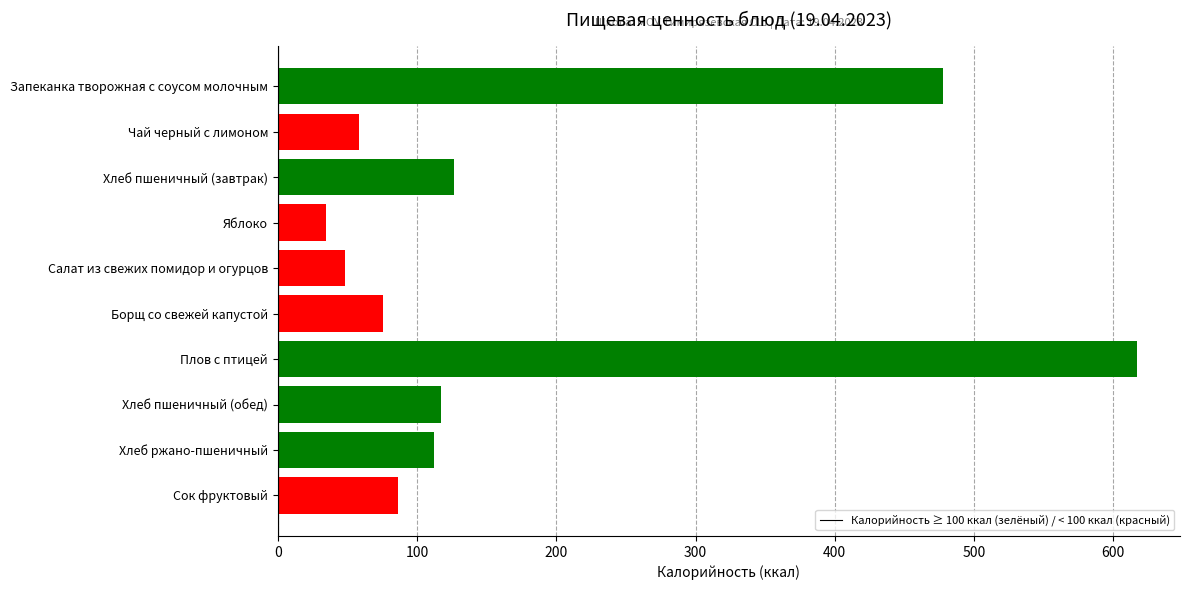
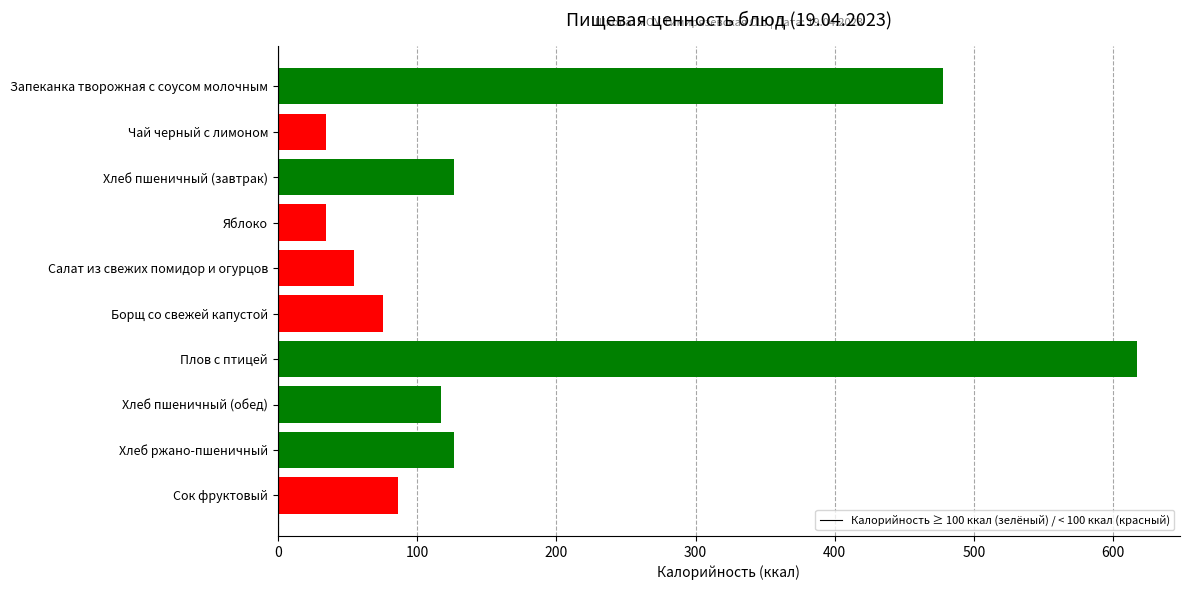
Чай черный с лимоном: 59 -> 35
Салат из свежих помидор и огурцов: 48 -> 55
Хлеб ржано-пшеничный: 112 -> 127
